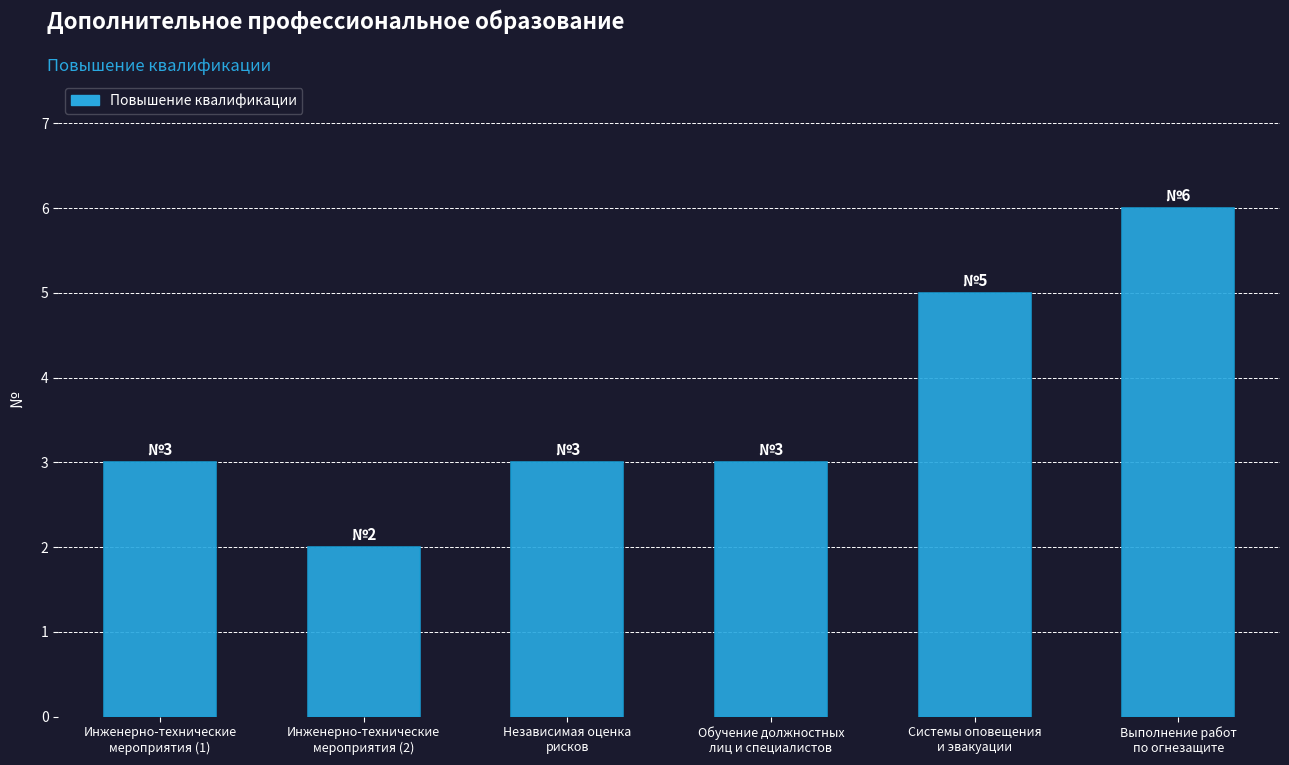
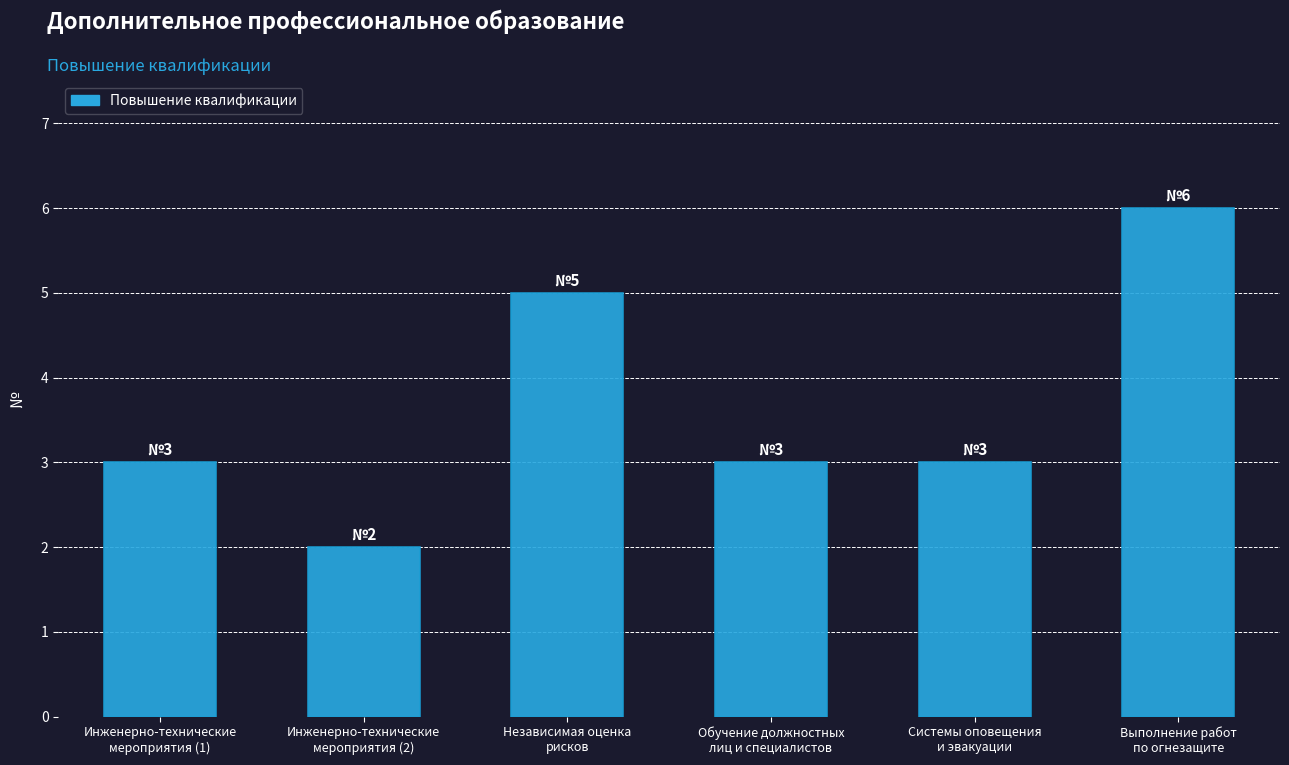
Независимая оценка рисков: 3 -> 5
Системы оповещения и эвакуации: 5 -> 3
